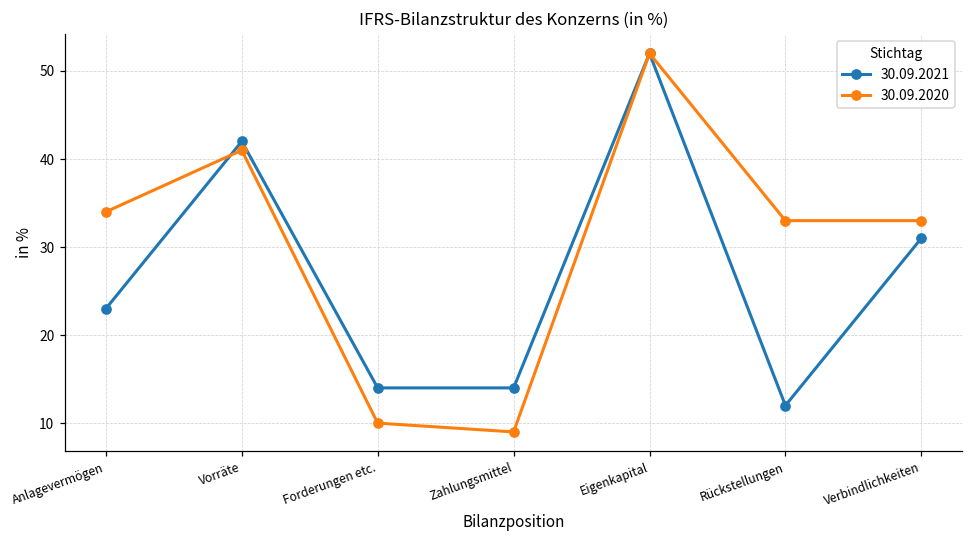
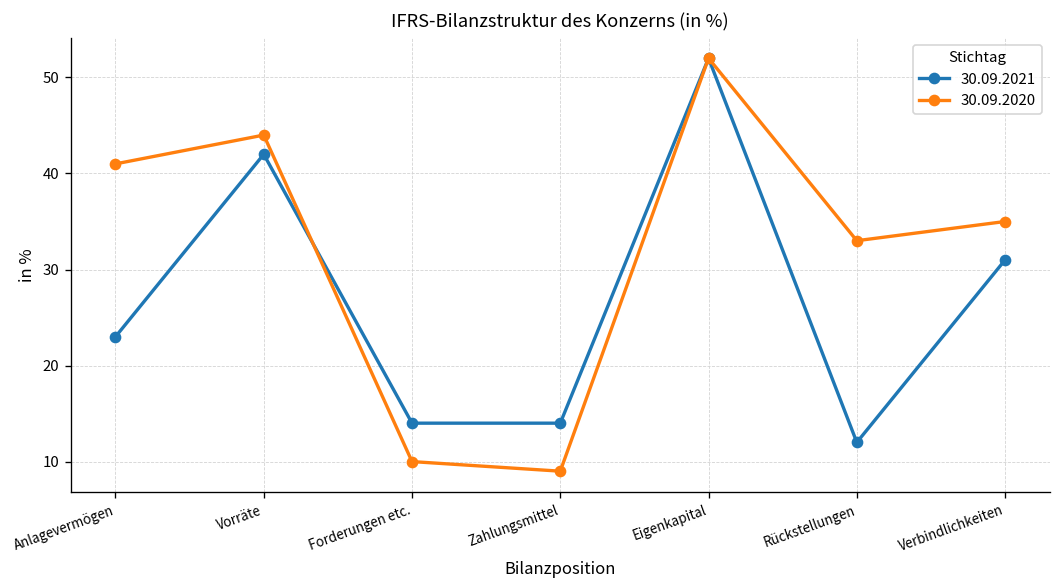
30.09.2020, Anlagevermögen: 34 -> 41
30.09.2020, Vorräte: 41 -> 44
30.09.2020, Verbindlichkeiten: 33 -> 35
